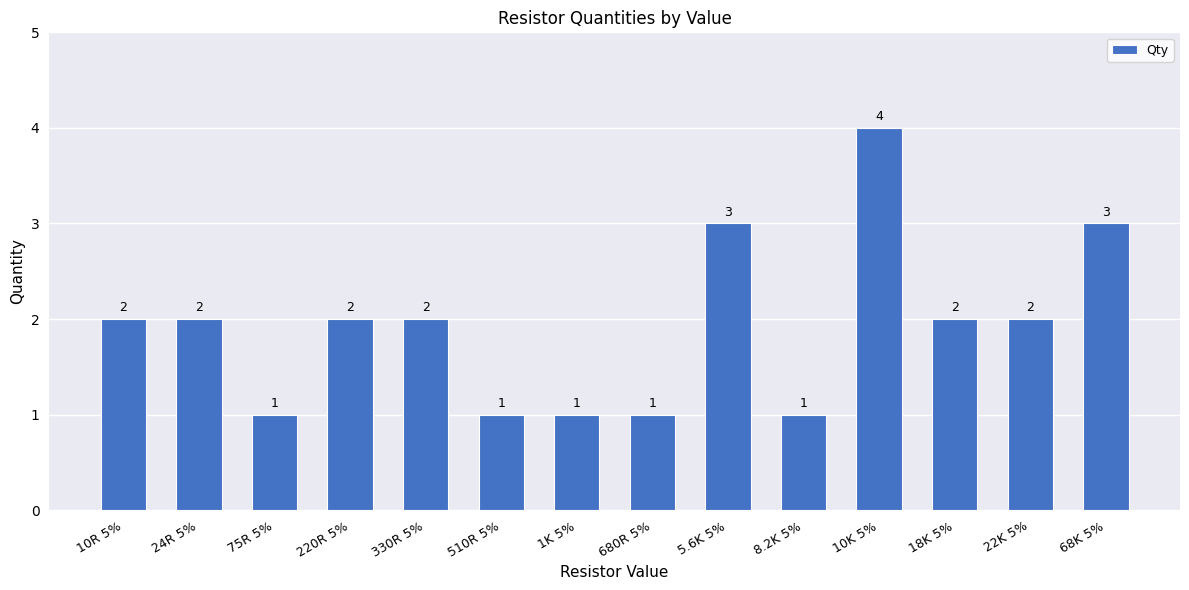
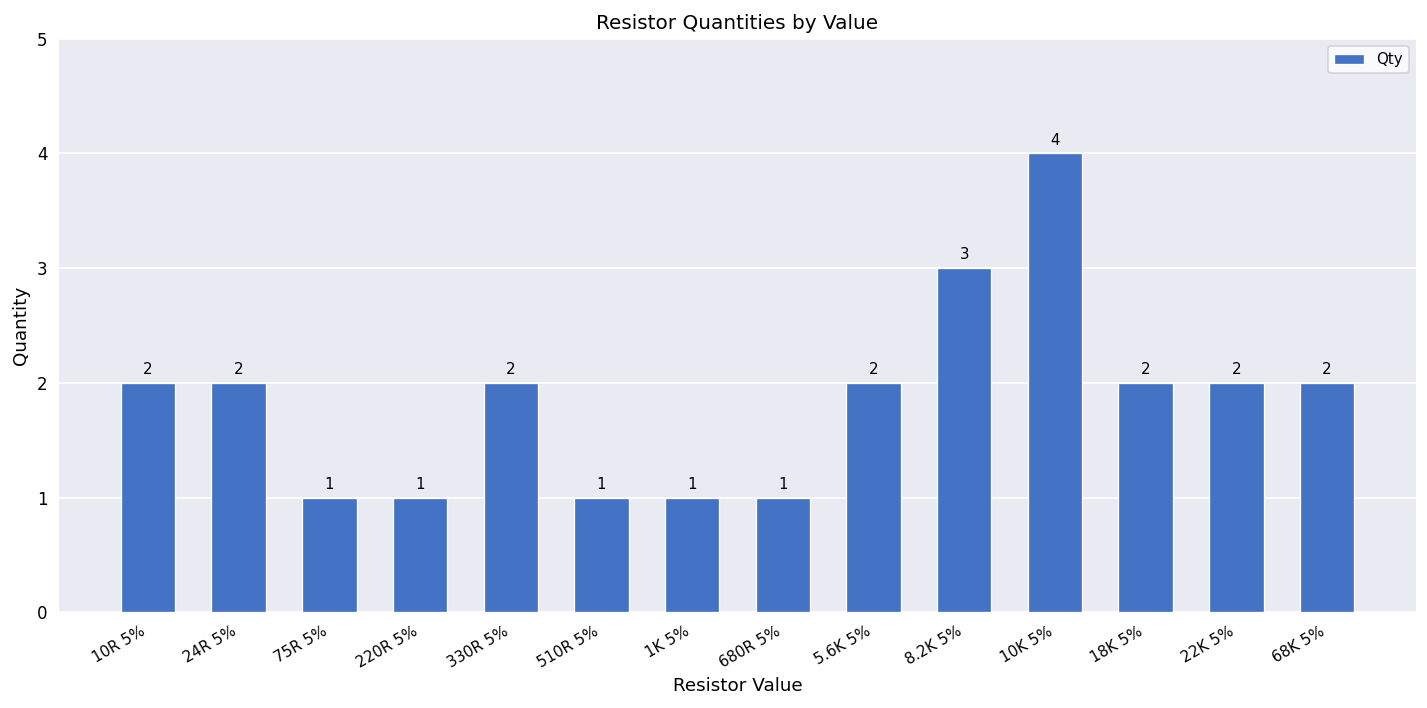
220R 5%: 2 -> 1
5.6K 5%: 3 -> 2
8.2K 5%: 1 -> 3
68K 5%: 3 -> 2
